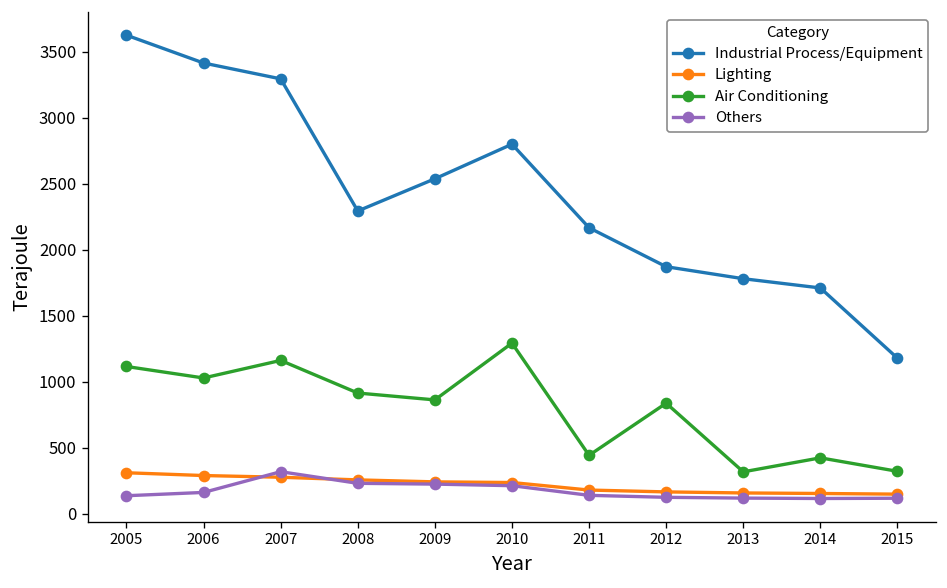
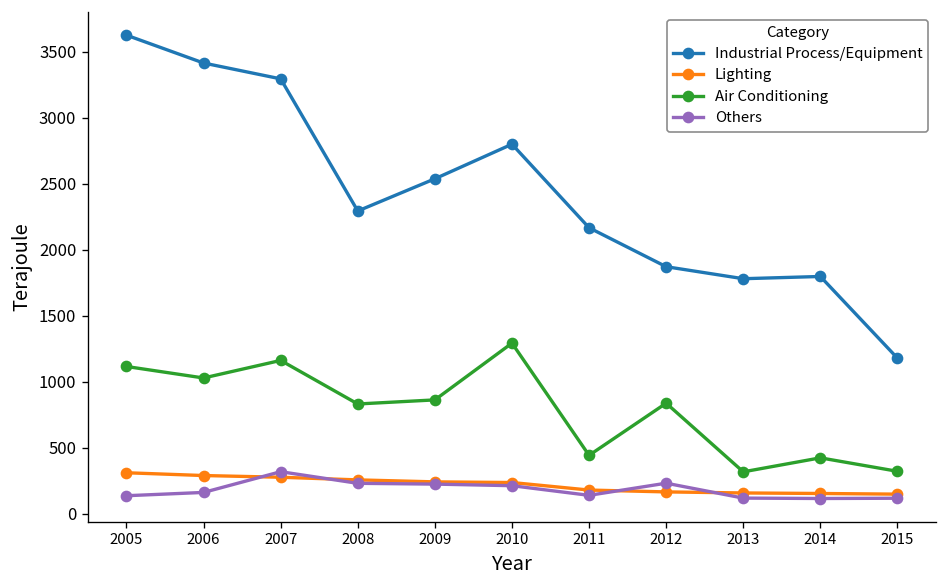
Air Conditioning, 2008: 920 -> 830
Others, 2012: 130 -> 230
Industrial Process/Equipment, 2014: 1710 -> 1800
